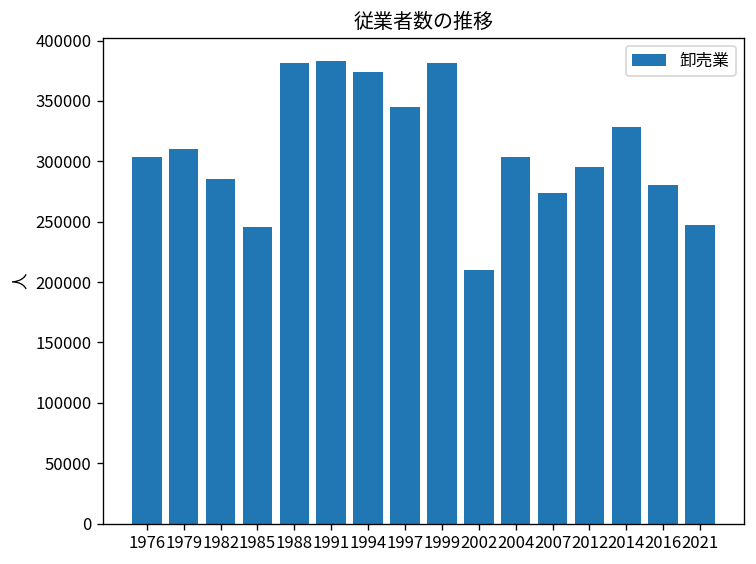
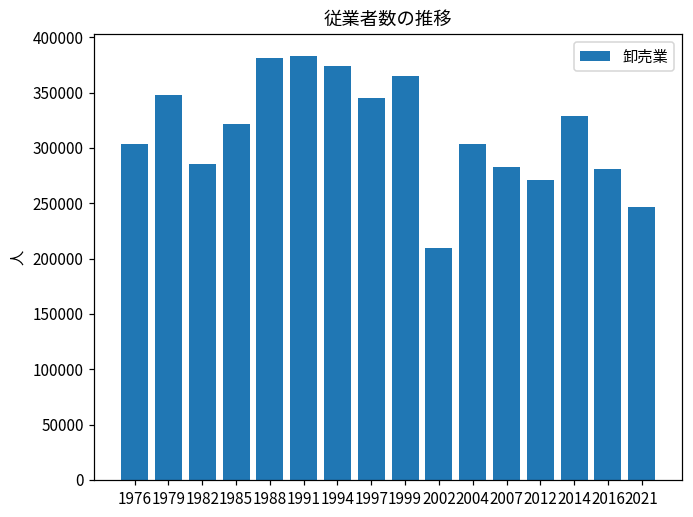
1979: 310000 -> 348000
1985: 246000 -> 322000
1999: 382000 -> 365000
2007: 274000 -> 283000
2012: 295000 -> 271000
